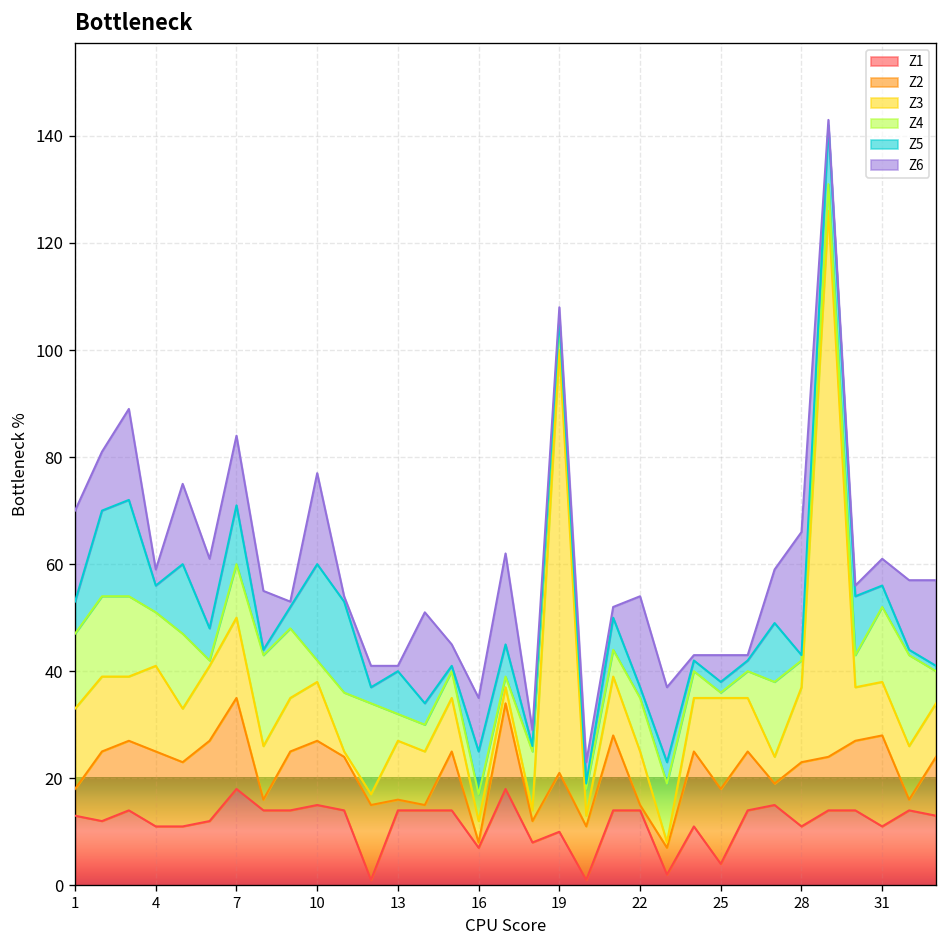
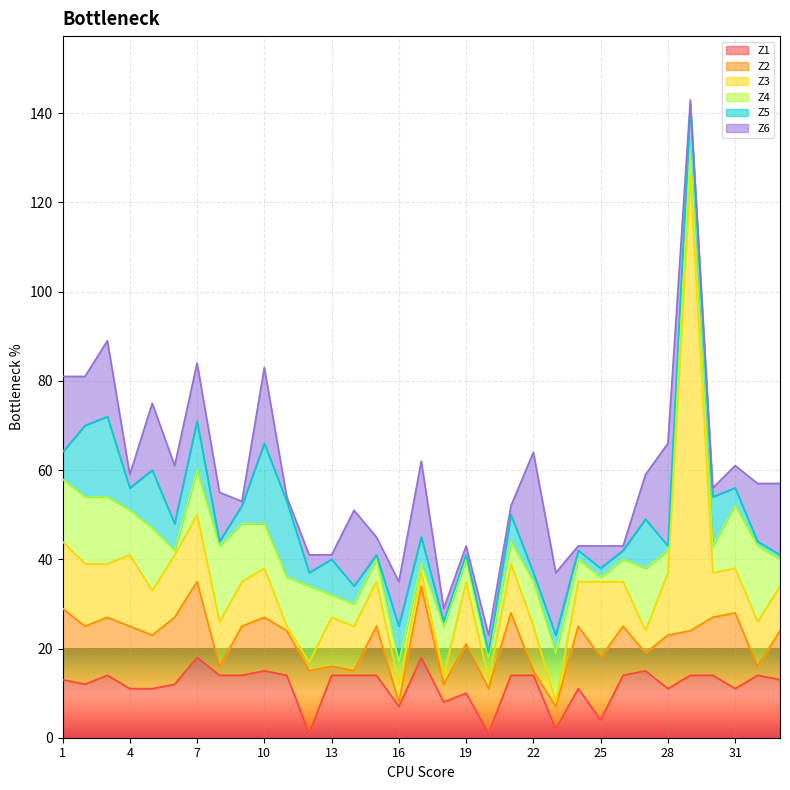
Z2, 1: 5 -> 16
Z4, 10: 4 -> 10
Z3, 19: 79 -> 14
Z6, 22: 17 -> 27
